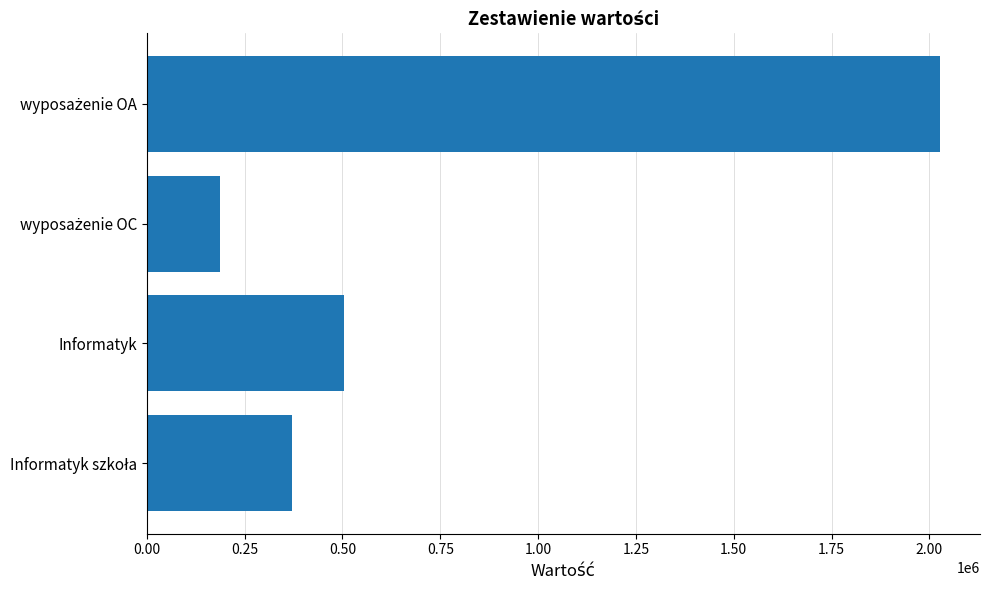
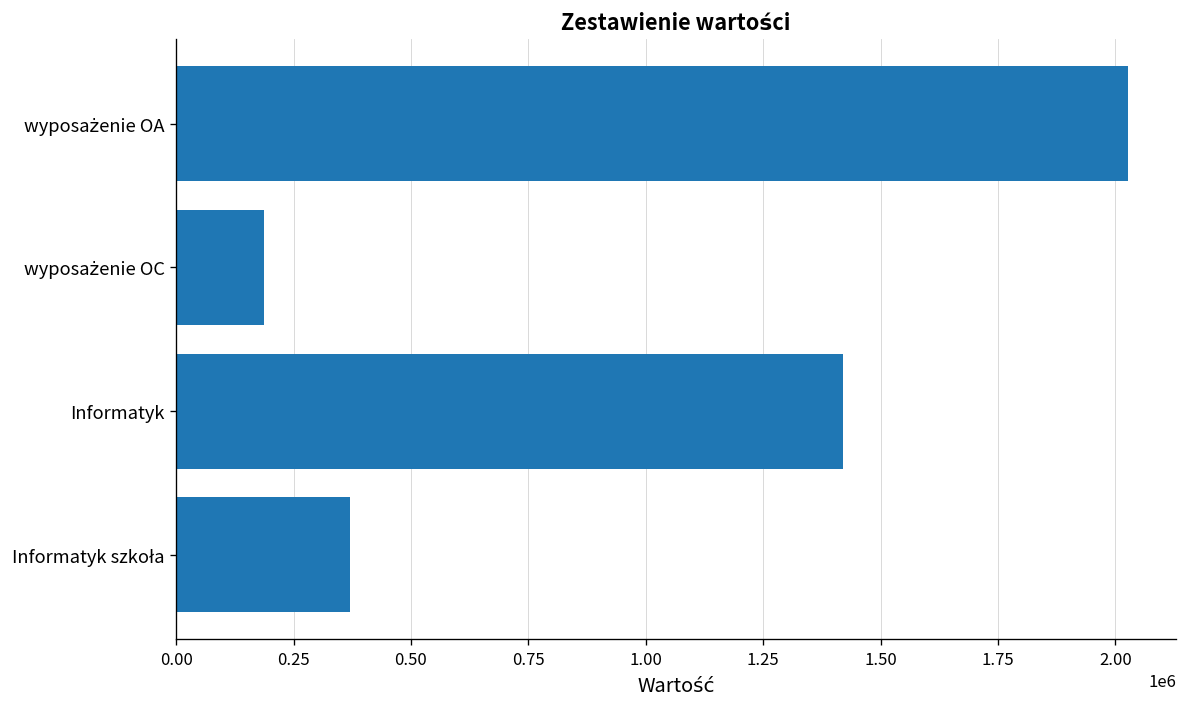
Informatyk: 500000 -> 1420000
